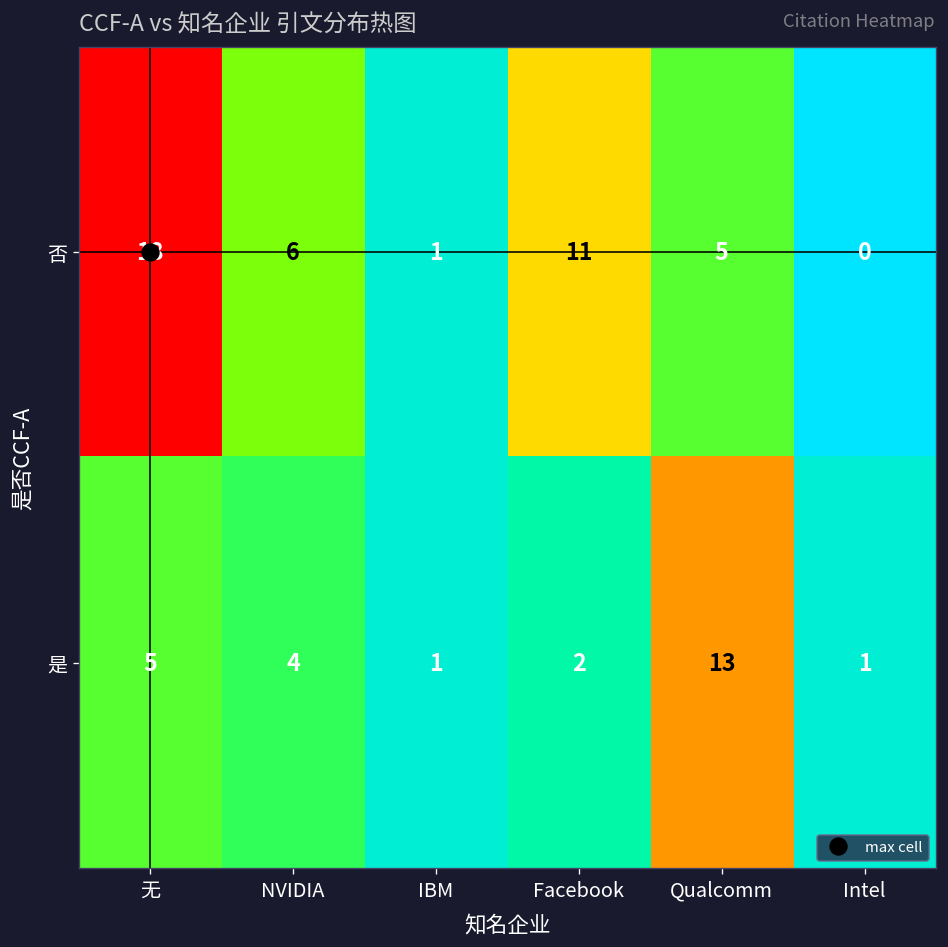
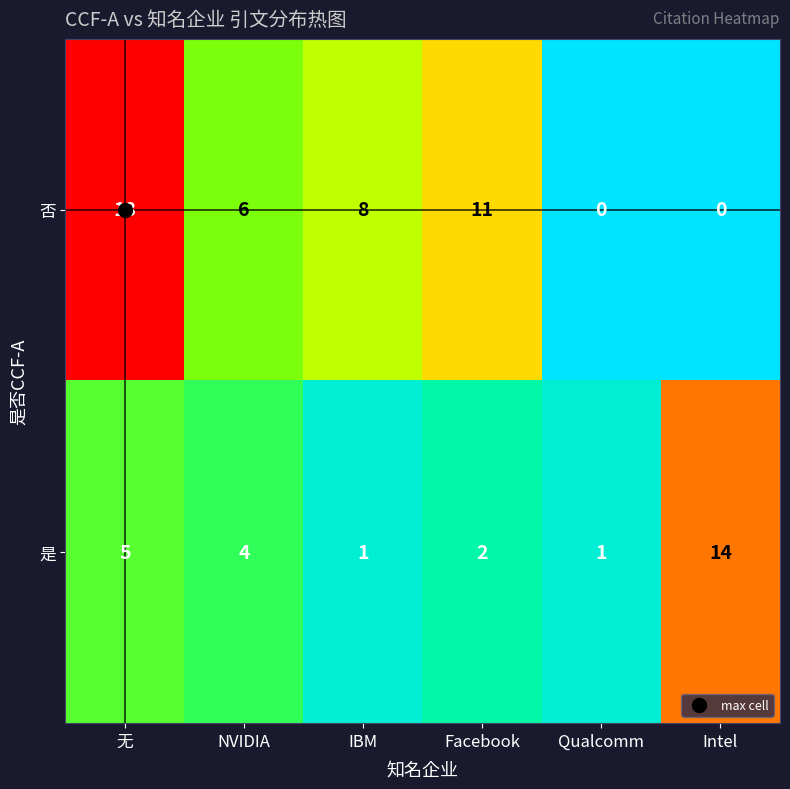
否, IBM: 1 -> 8
否, Qualcomm: 5 -> 0
是, Qualcomm: 13 -> 1
是, Intel: 1 -> 14
